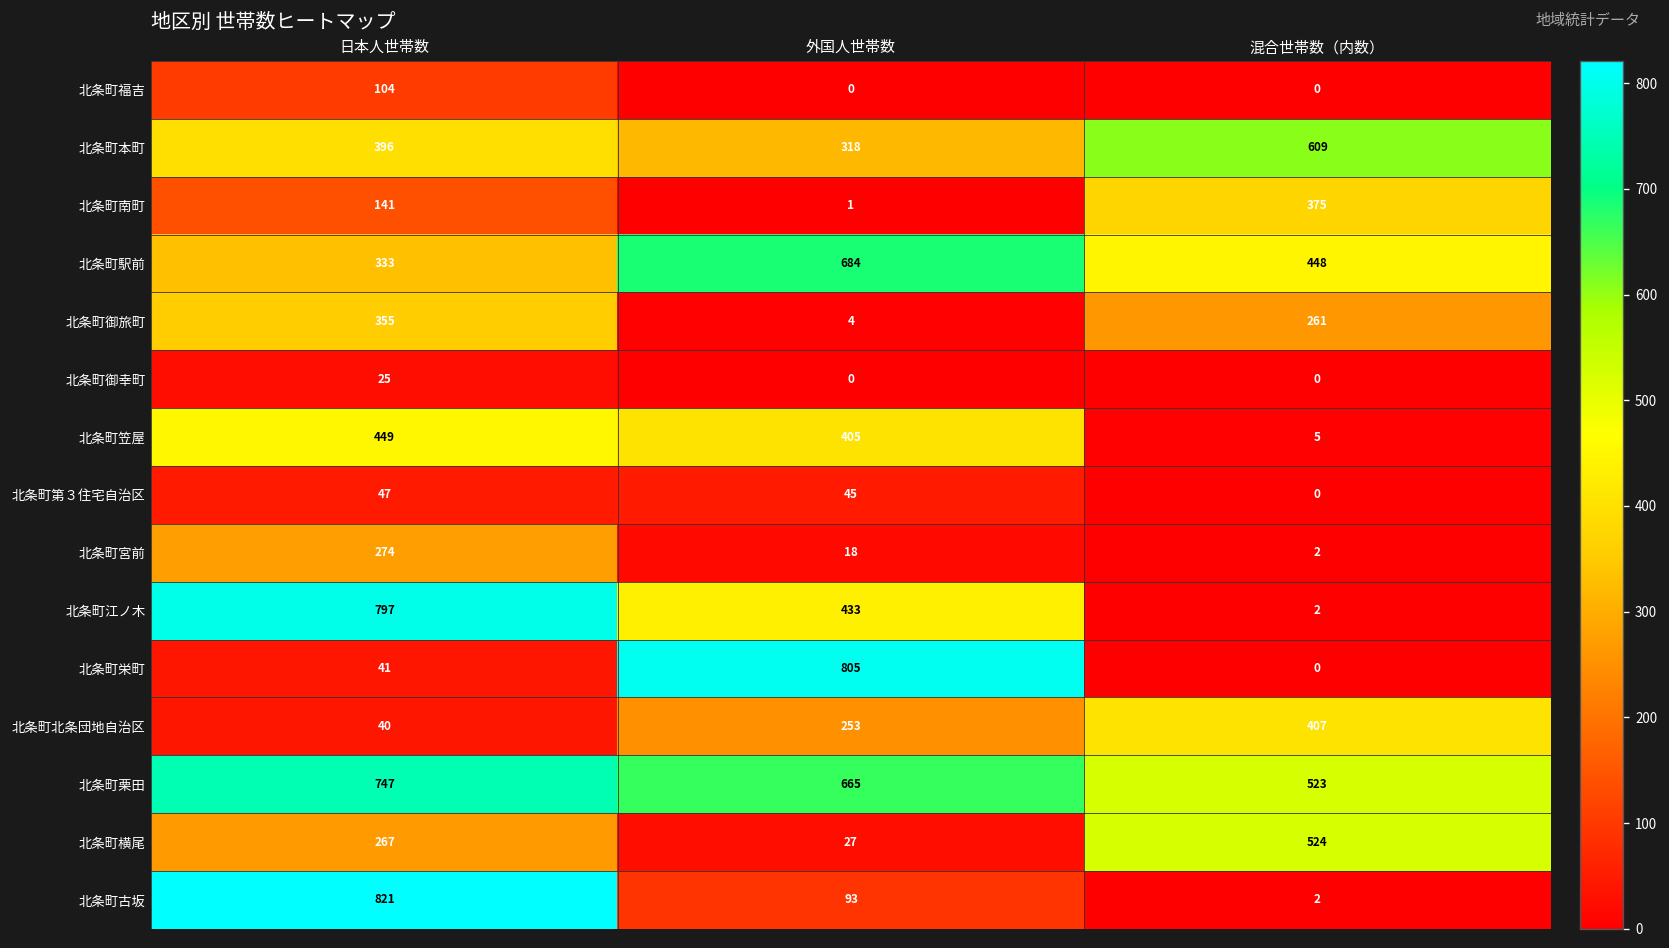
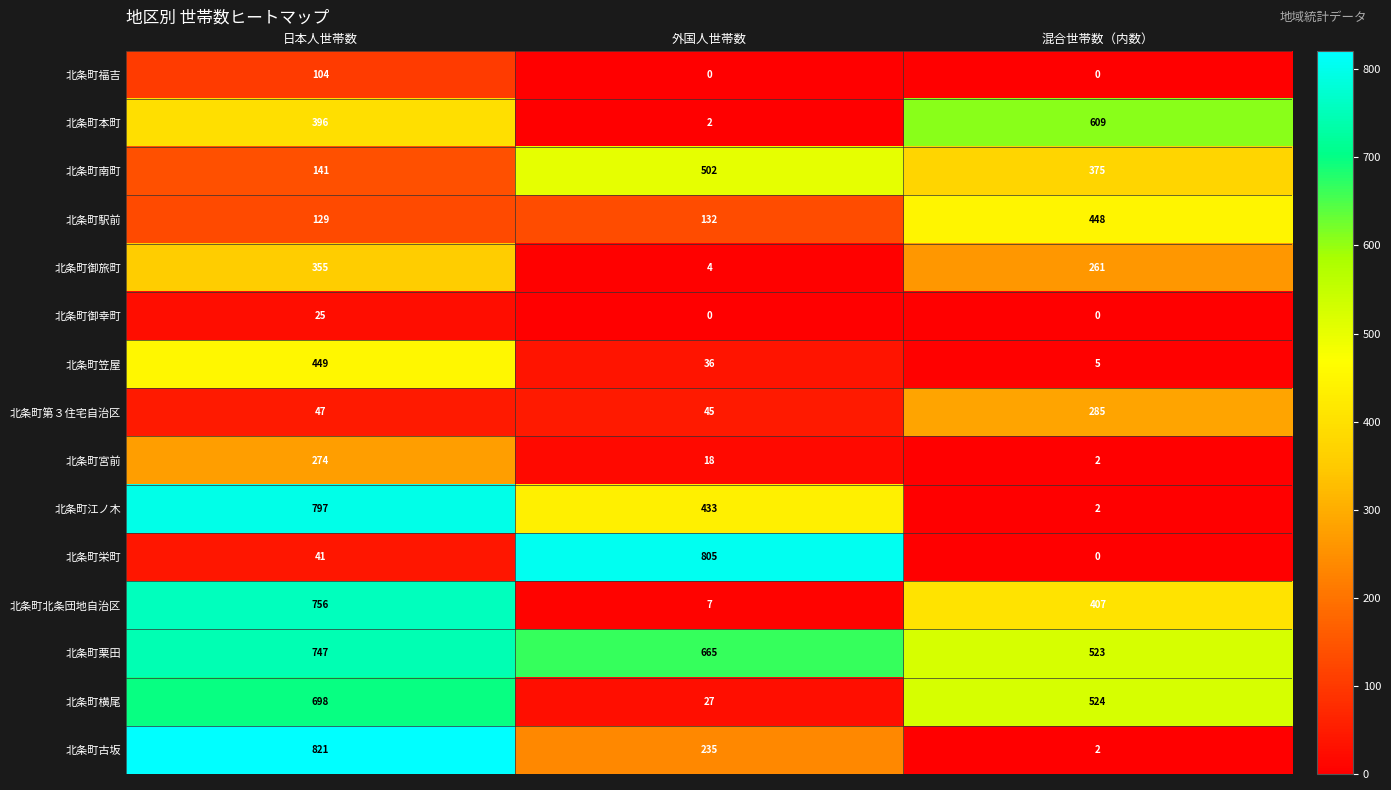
北条町本町, 外国人世帯数: 318 -> 2
北条町南町, 外国人世帯数: 1 -> 502
北条町駅前, 日本人世帯数: 333 -> 129
北条町駅前, 外国人世帯数: 684 -> 132
北条町笠屋, 外国人世帯数: 405 -> 36
北条町第３住宅自治区, 混合世帯数（内数）: 0 -> 285
北条町北条団地自治区, 日本人世帯数: 40 -> 756
北条町北条団地自治区, 外国人世帯数: 253 -> 7
北条町横尾, 日本人世帯数: 267 -> 698
北条町古坂, 外国人世帯数: 93 -> 235
